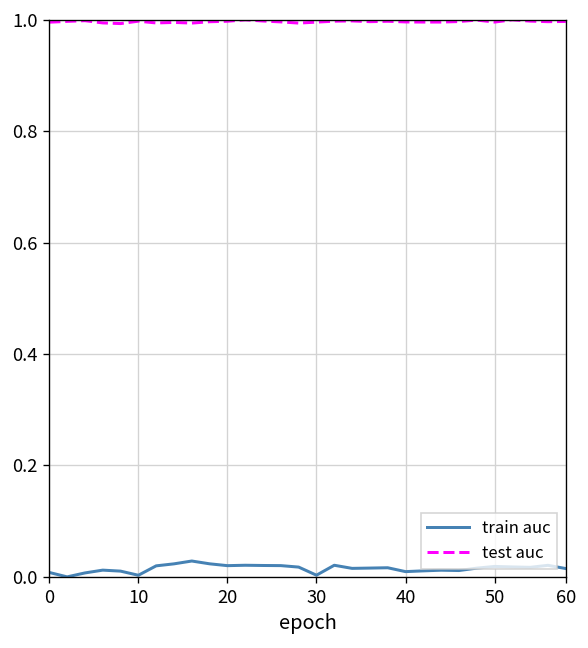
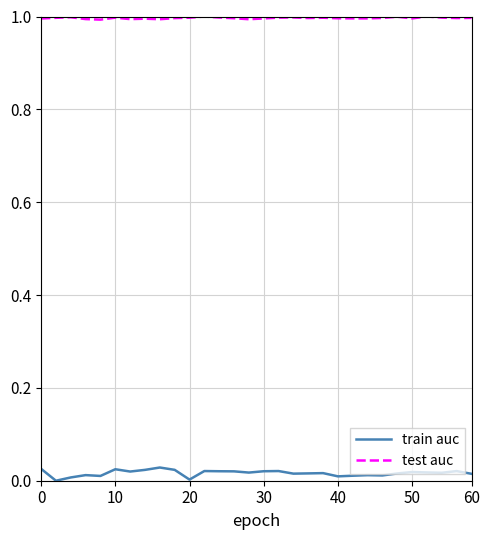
train auc, 0: 0.01 -> 0.03
train auc, 10: 0.00 -> 0.02
train auc, 20: 0.02 -> 0.00
train auc, 30: 0.00 -> 0.02
